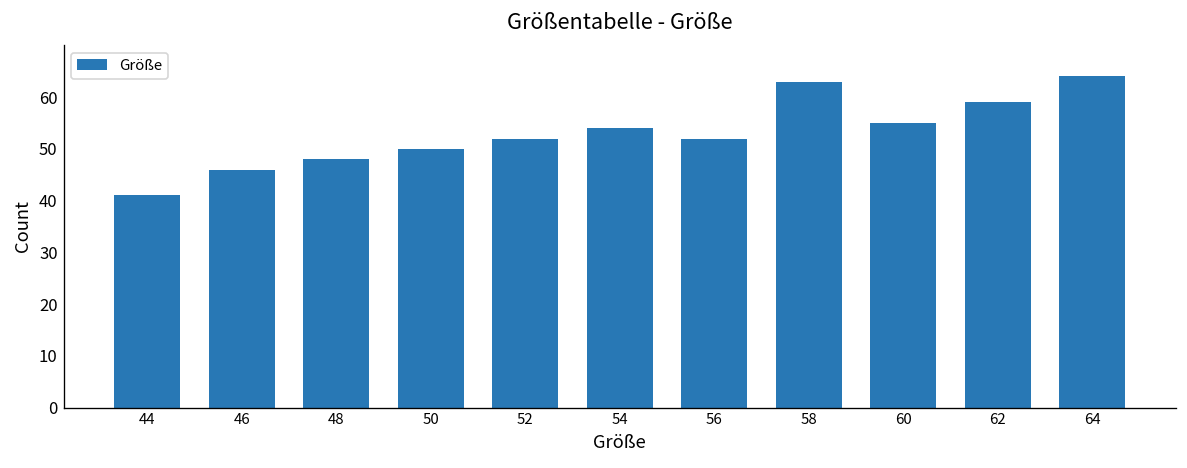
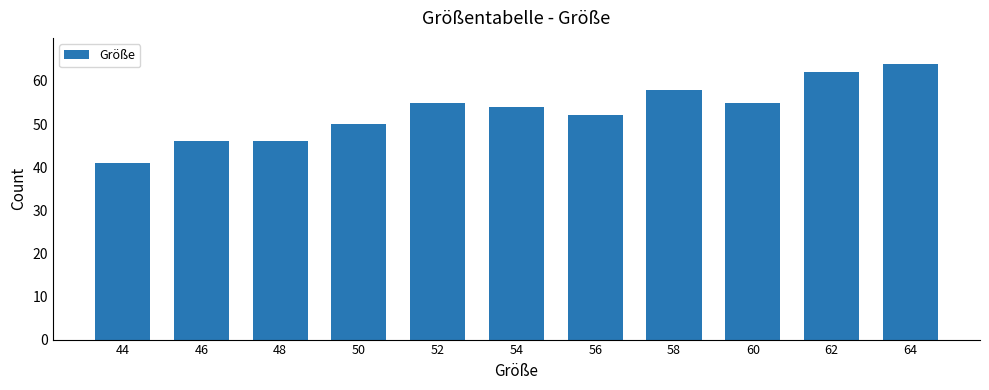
48: 48 -> 46
52: 52 -> 55
58: 63 -> 58
62: 59 -> 62
